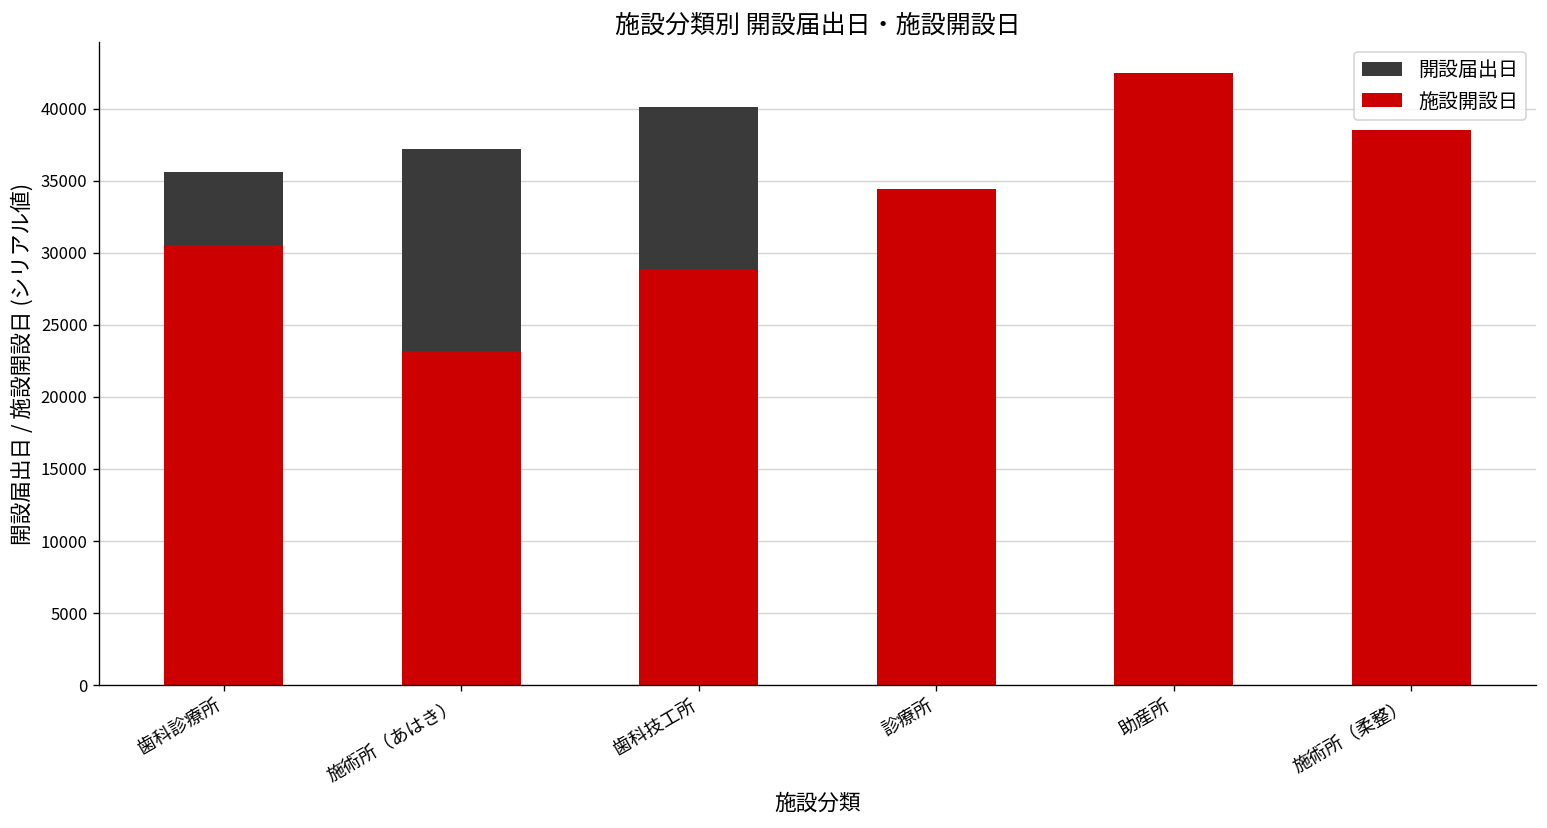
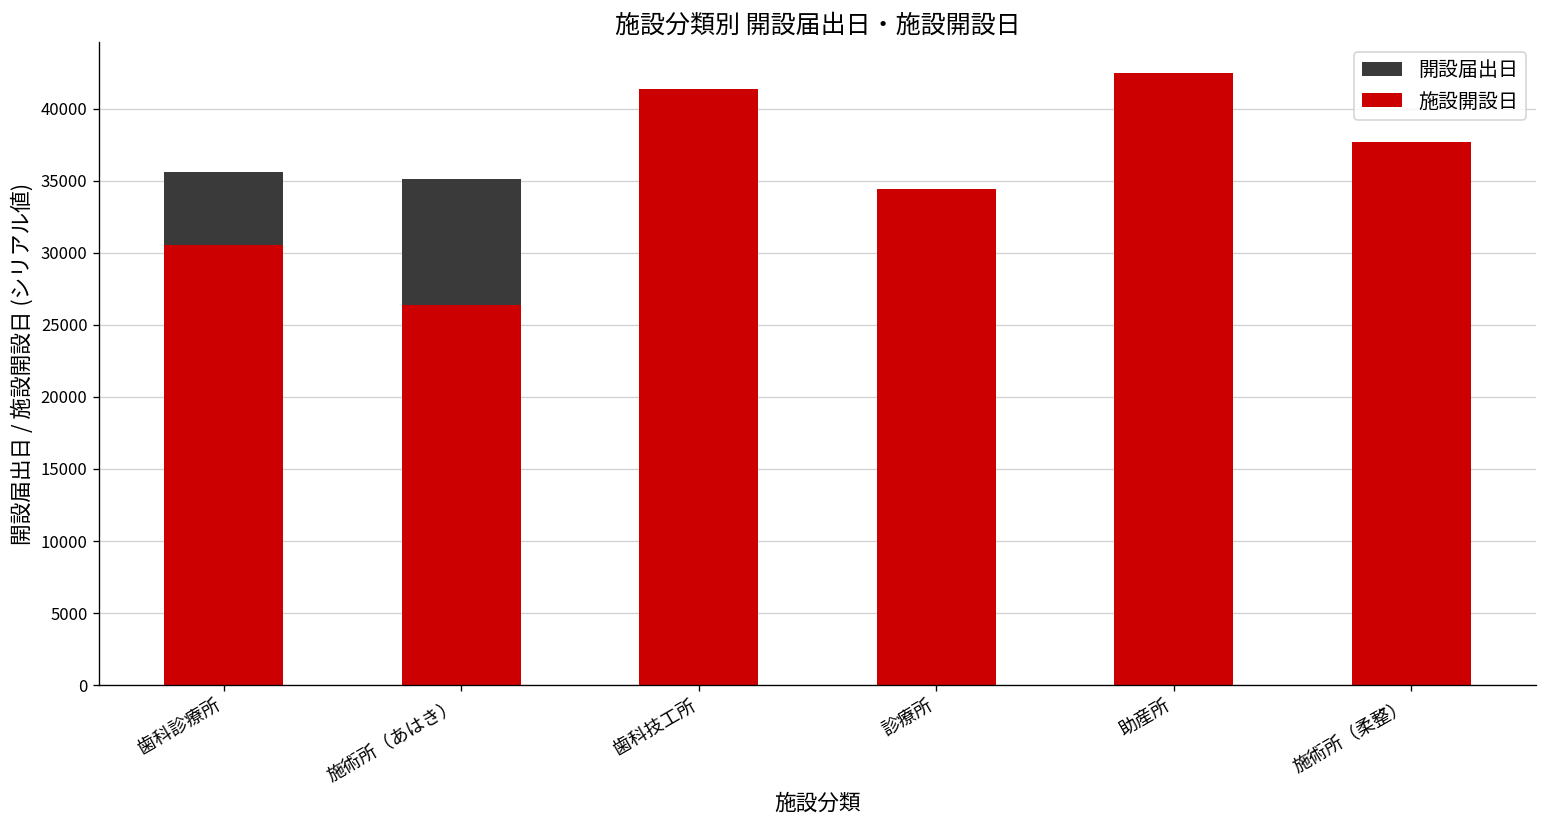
開設届出日, 施術所（あはき）: 37200 -> 35100
施設開設日, 施術所（あはき）: 23200 -> 26400
施設開設日, 歯科技工所: 28900 -> 41400
施設開設日, 施術所（柔整）: 38500 -> 37700
